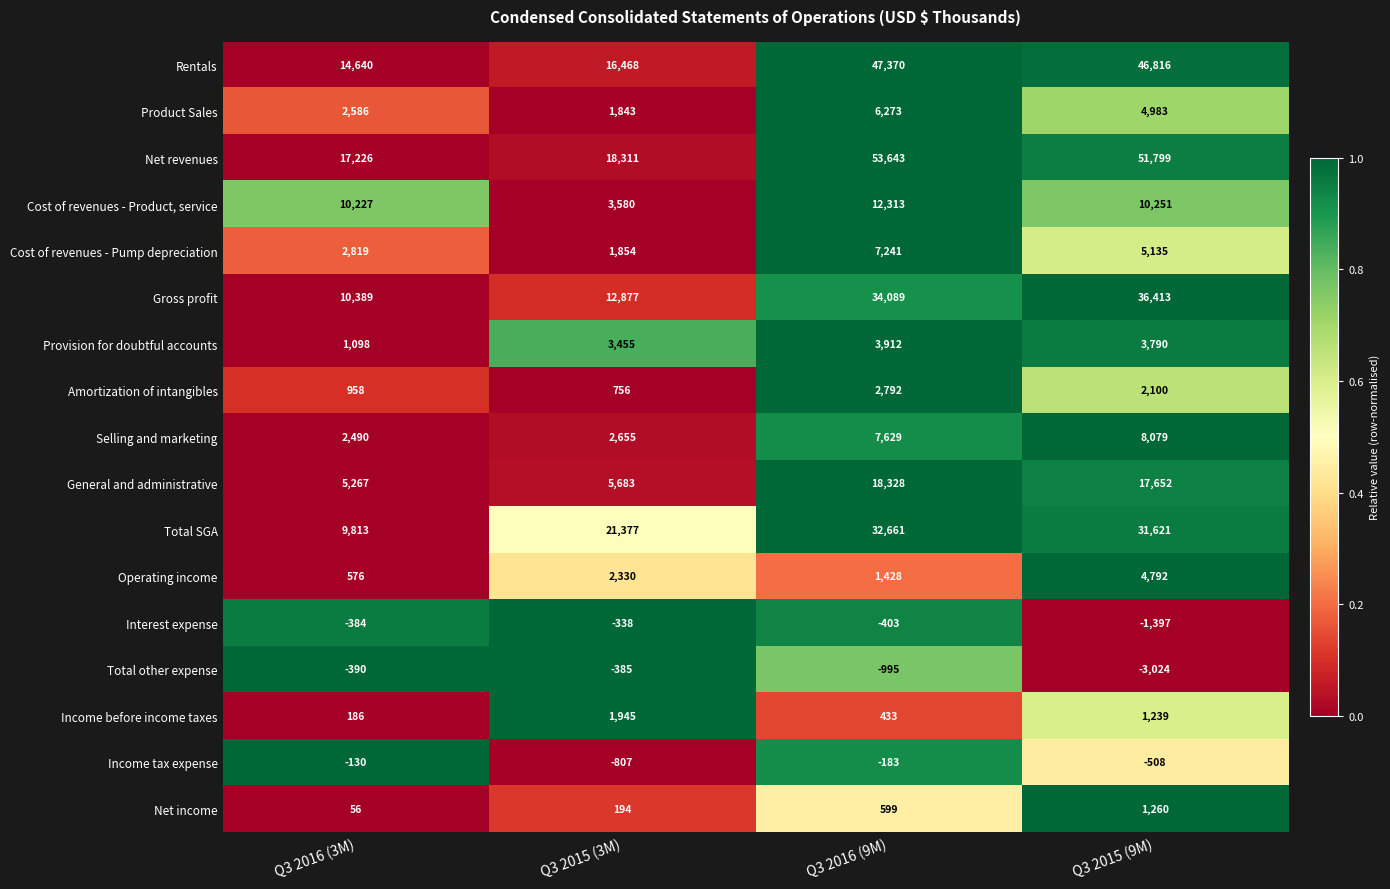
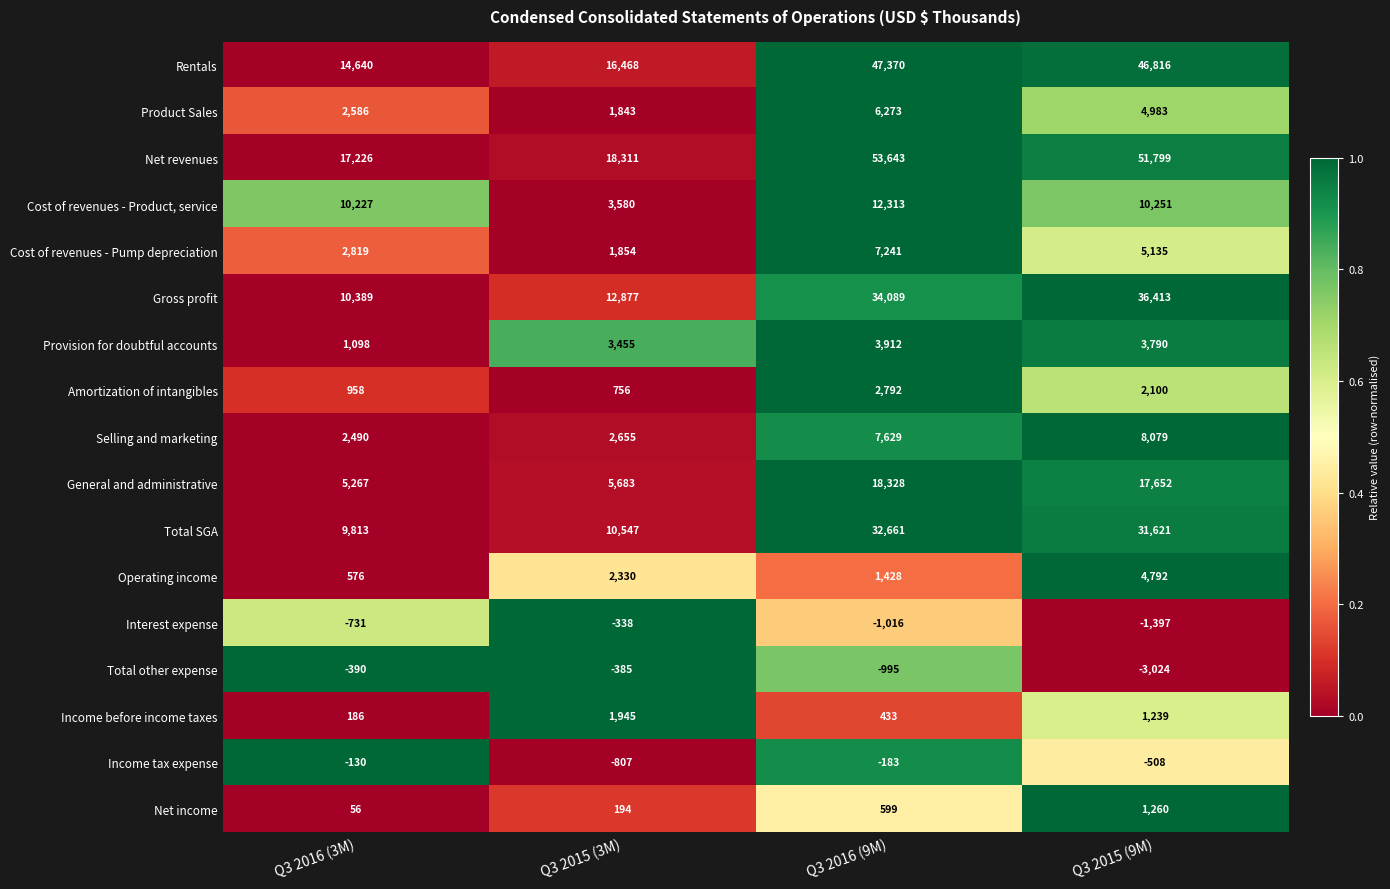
Total SGA, Q3 2015 (3M): 21,377 -> 10,547
Interest expense, Q3 2016 (3M): -384 -> -731
Interest expense, Q3 2016 (9M): -403 -> -1,016
